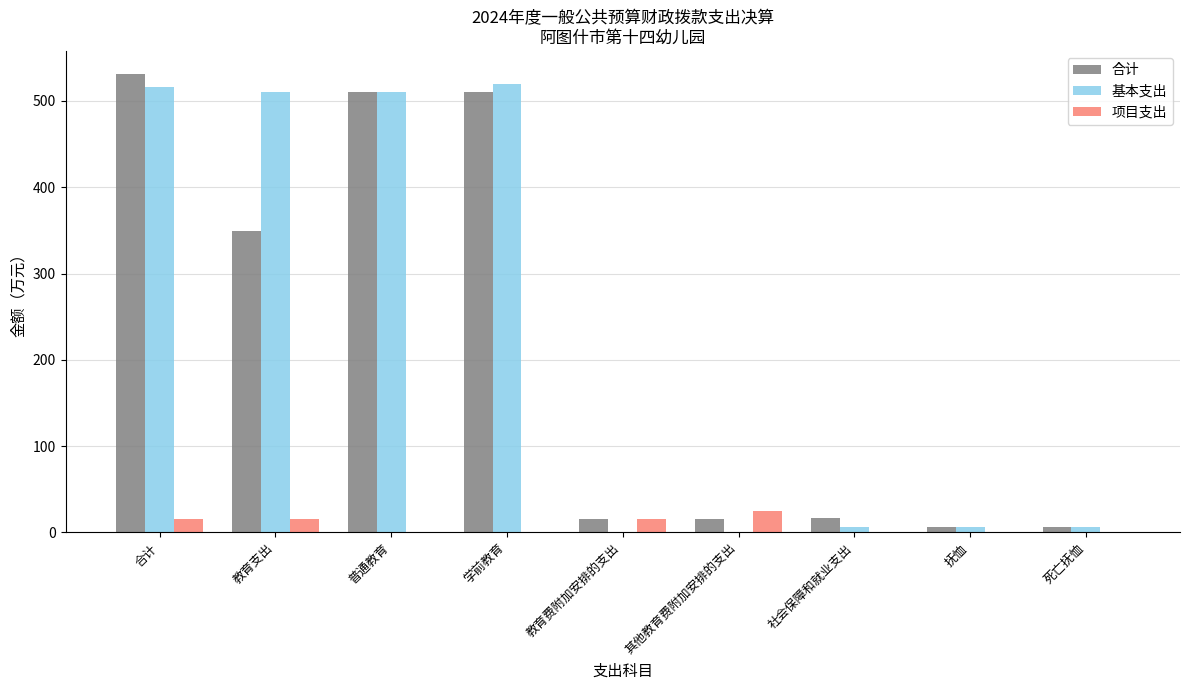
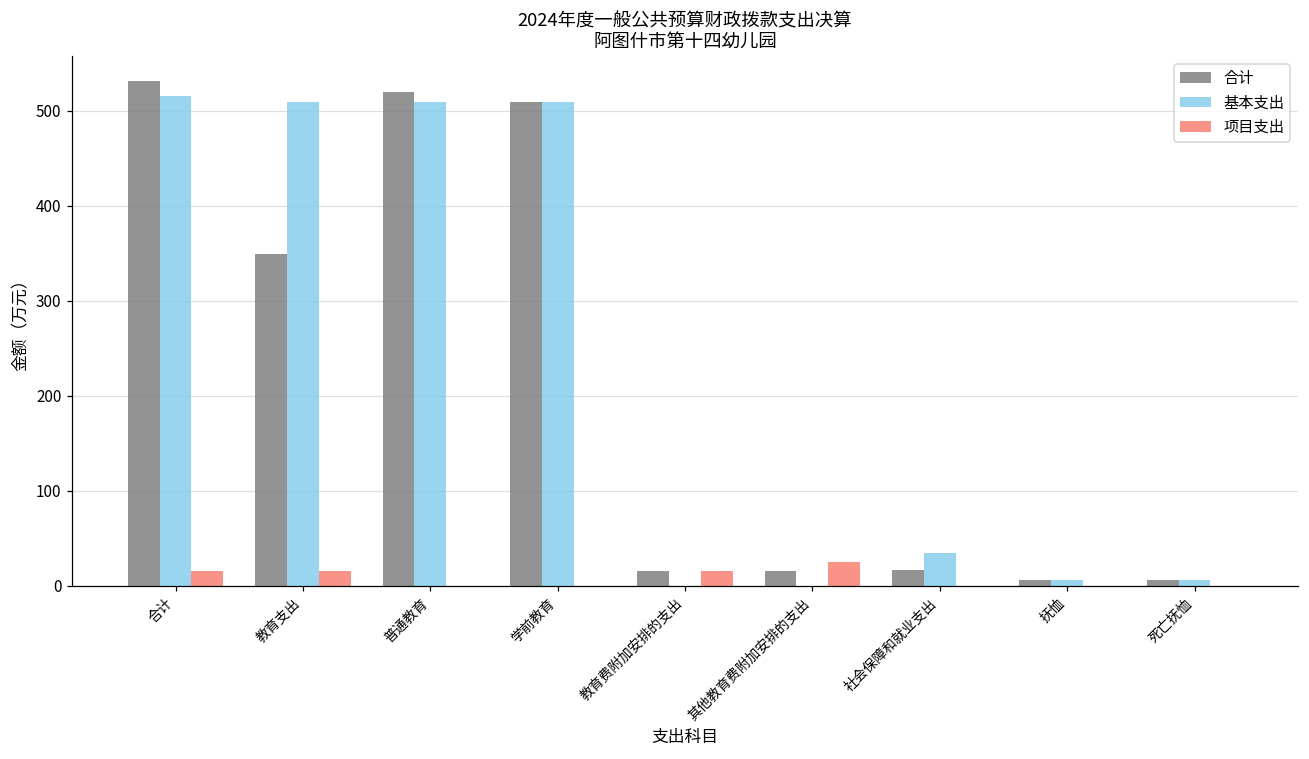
合计, 普通教育: 510 -> 520
基本支出, 学前教育: 520 -> 510
基本支出, 社会保障和就业支出: 10 -> 30
